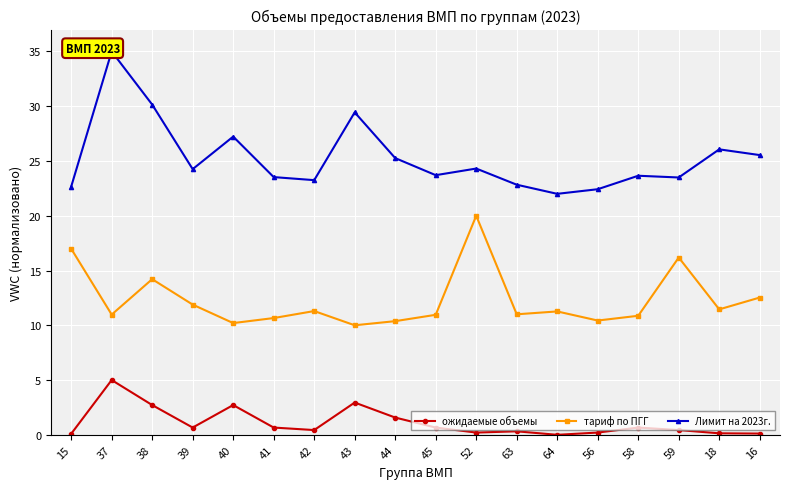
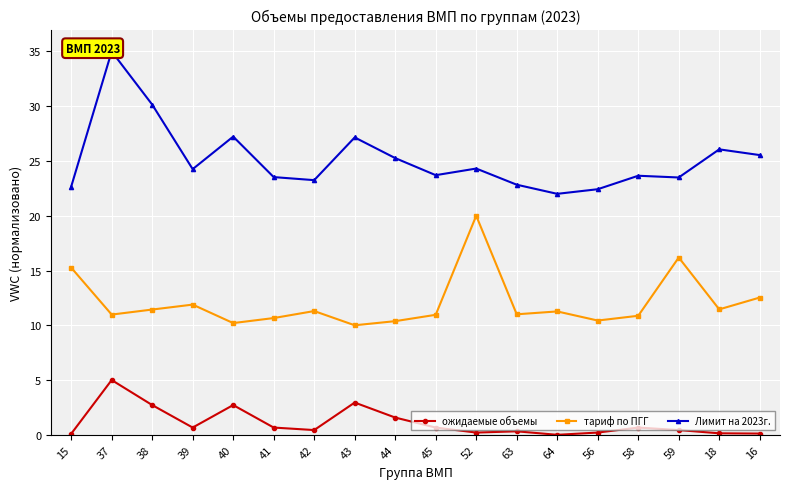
тариф по ПГГ, 15: 17.0 -> 15.3
тариф по ПГГ, 38: 14.2 -> 11.4
Лимит на 2023г., 43: 29.4 -> 27.2
